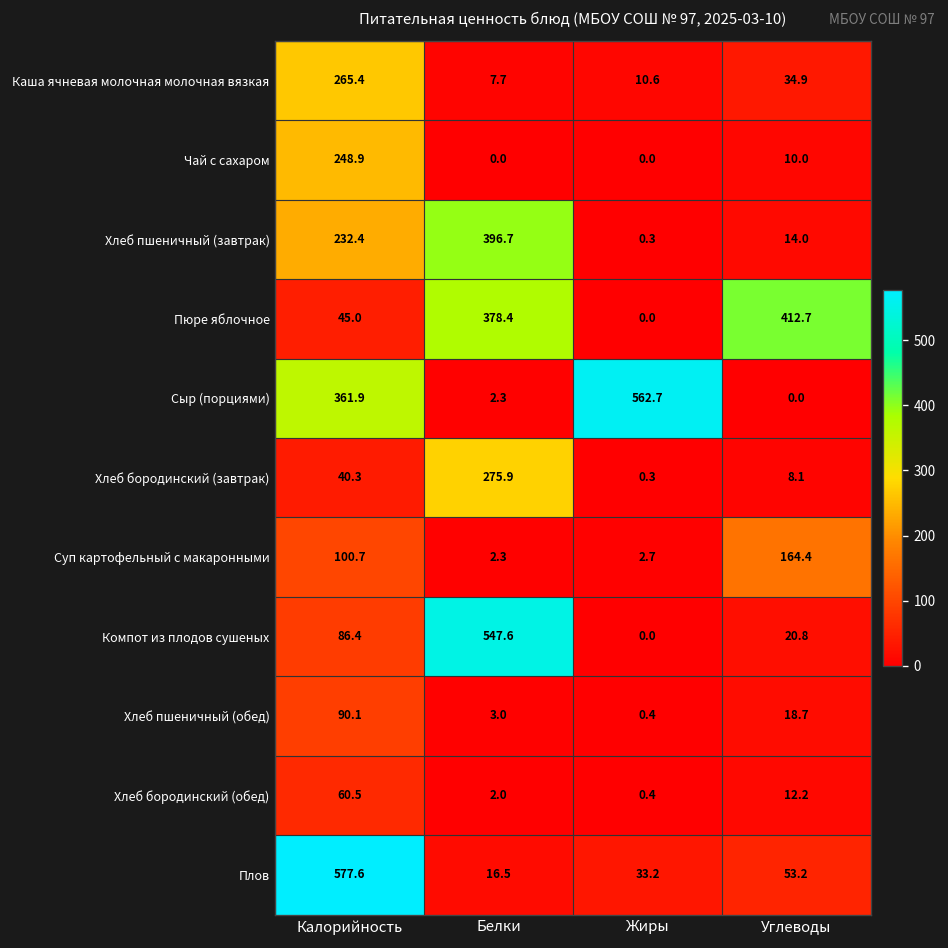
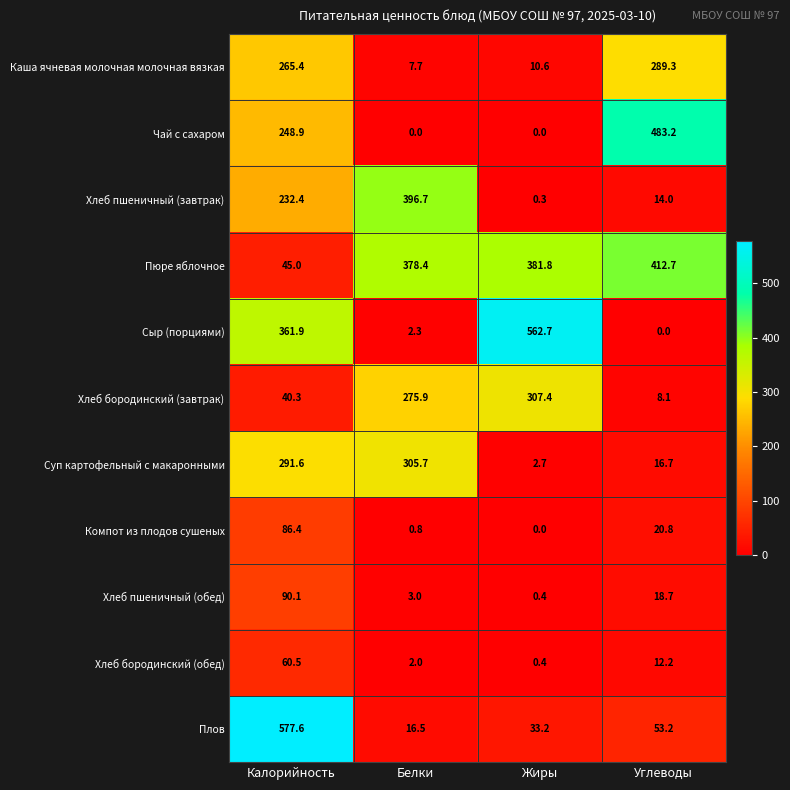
Каша ячневая молочная молочная вязкая, Углеводы: 34.9 -> 289.3
Чай с сахаром, Углеводы: 10.0 -> 483.2
Пюре яблочное, Жиры: 0.0 -> 381.8
Хлеб бородинский (завтрак), Жиры: 0.3 -> 307.4
Суп картофельный с макаронными, Калорийность: 100.7 -> 291.6
Суп картофельный с макаронными, Белки: 2.3 -> 305.7
Суп картофельный с макаронными, Углеводы: 164.4 -> 16.7
Компот из плодов сушеных, Белки: 547.6 -> 0.8
